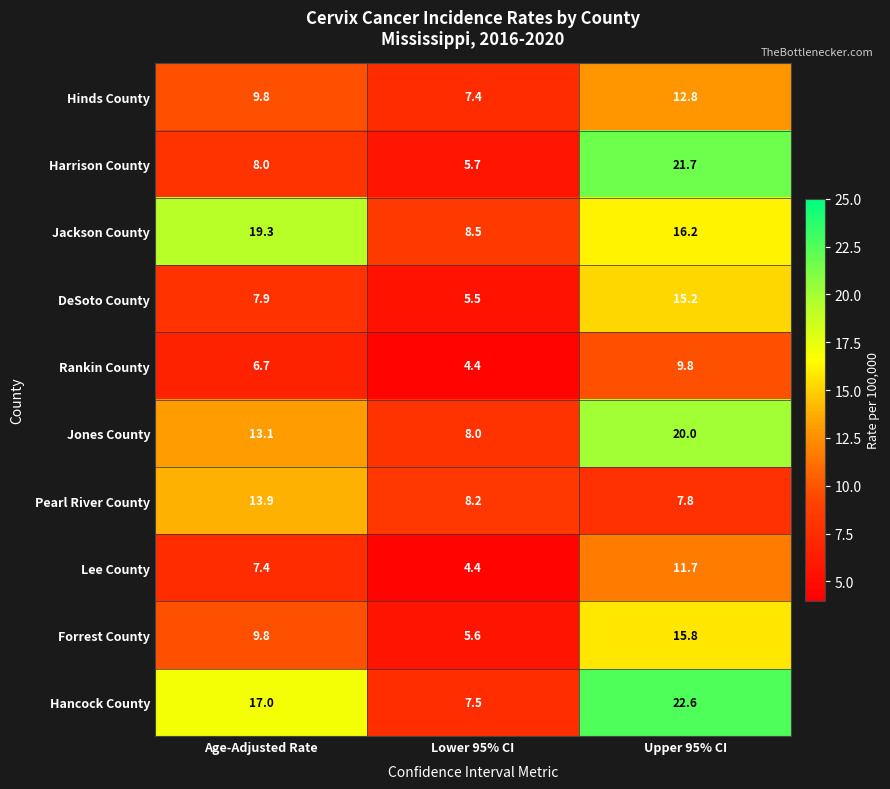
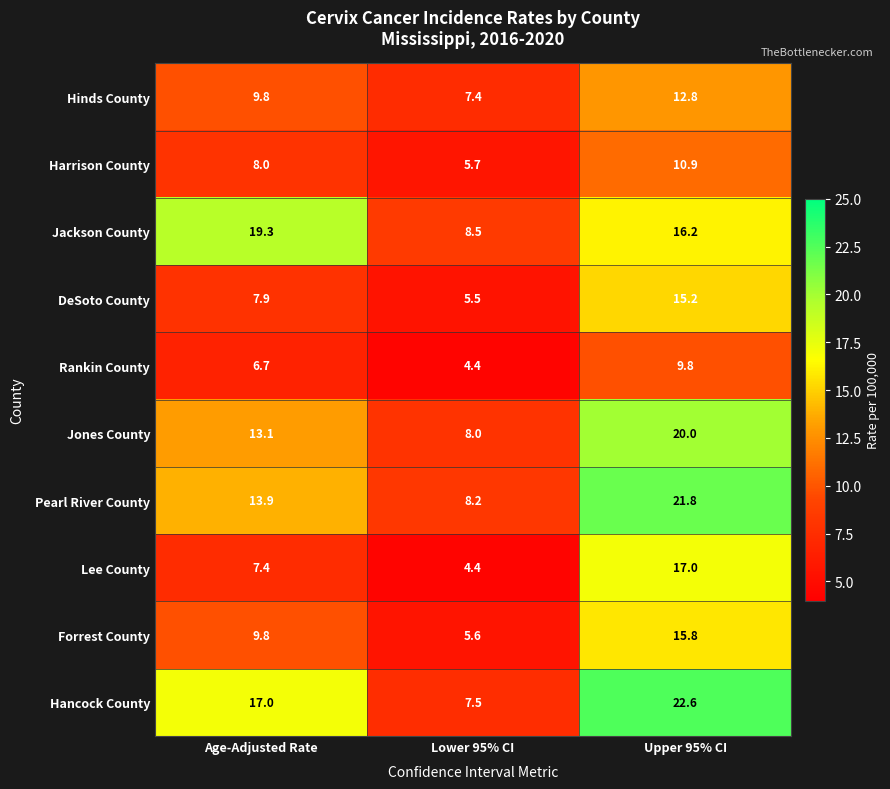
Harrison County, Upper 95% CI: 21.7 -> 10.9
Pearl River County, Upper 95% CI: 7.8 -> 21.8
Lee County, Upper 95% CI: 11.7 -> 17.0
